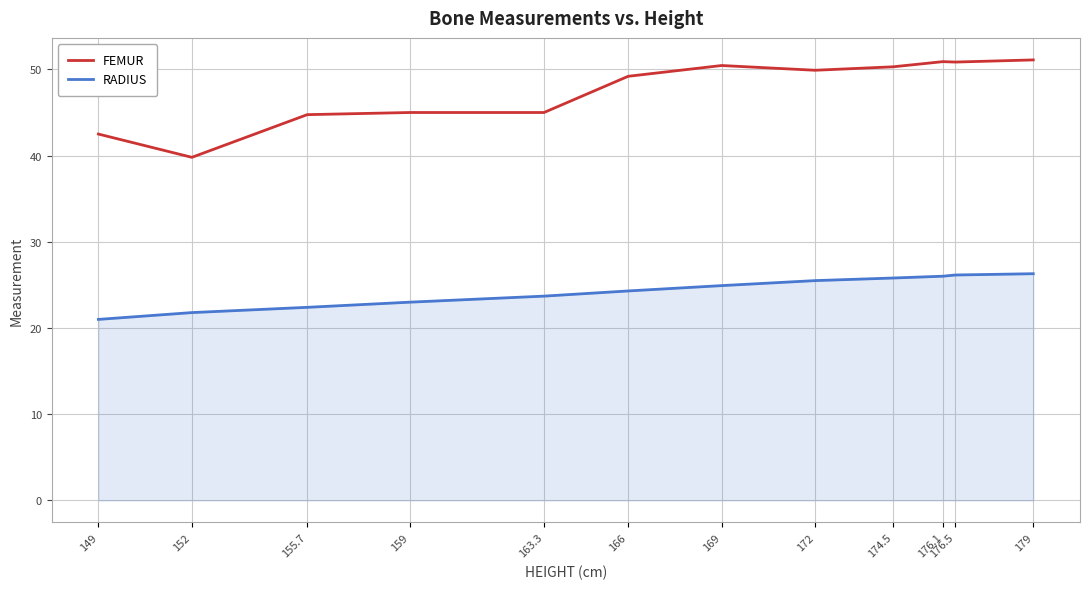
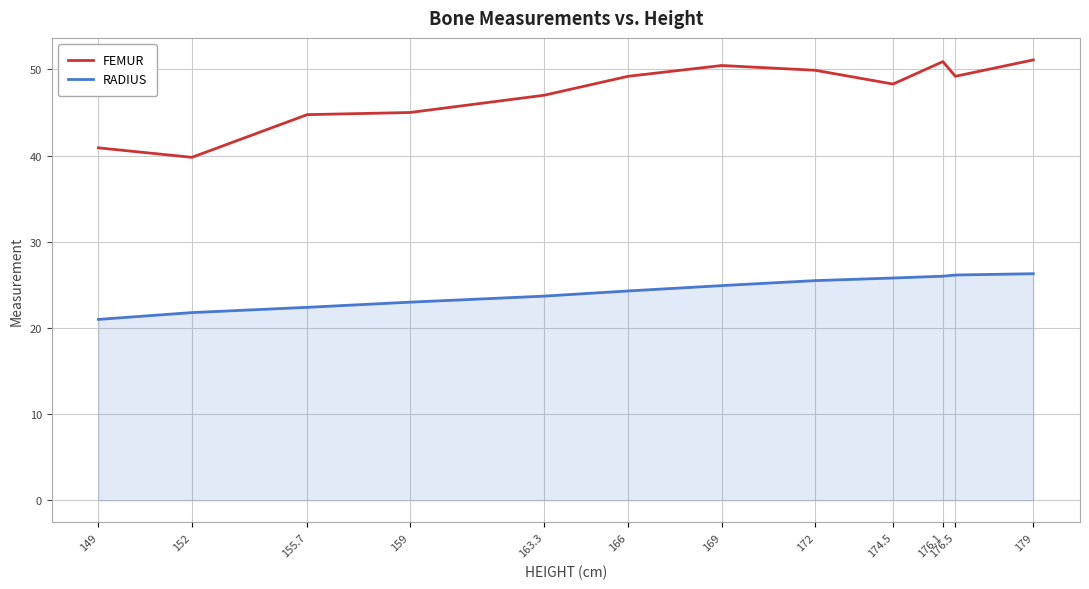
FEMUR, 149: 43 -> 41
FEMUR, 163.3: 45 -> 47
FEMUR, 174.5: 50 -> 48
FEMUR, 176.5: 51 -> 49
